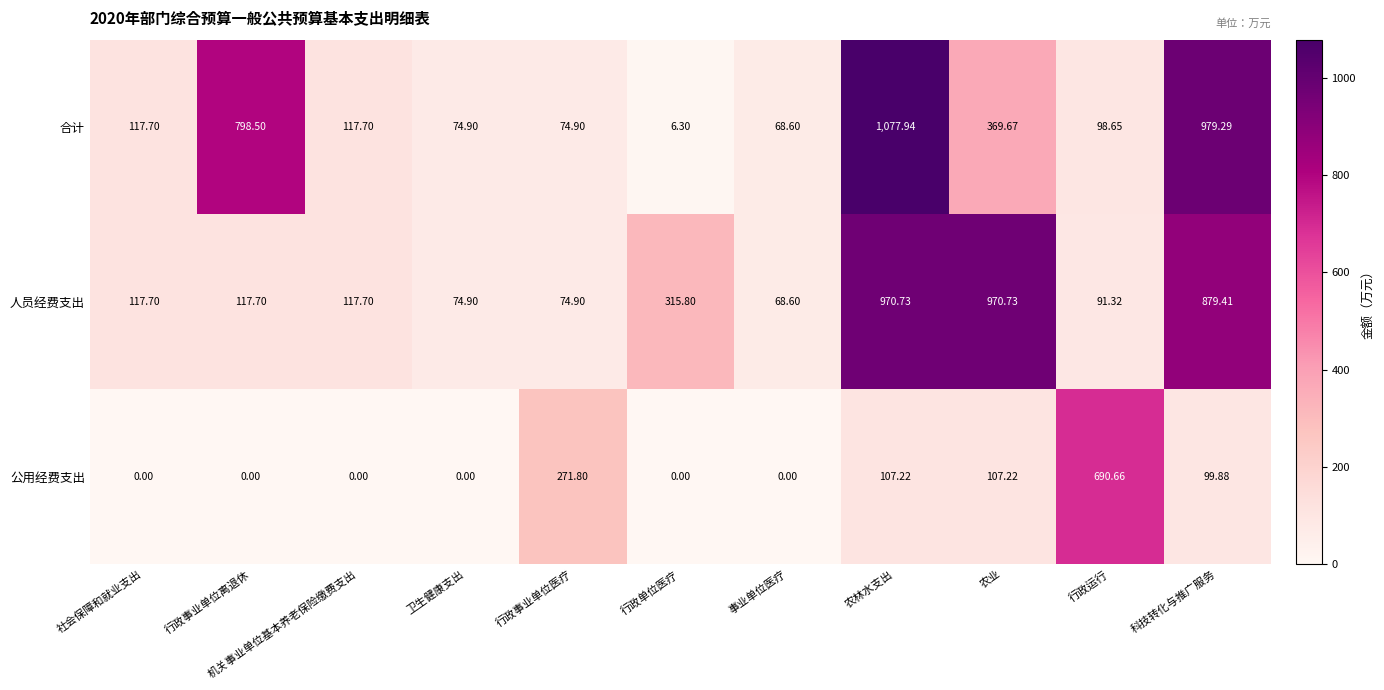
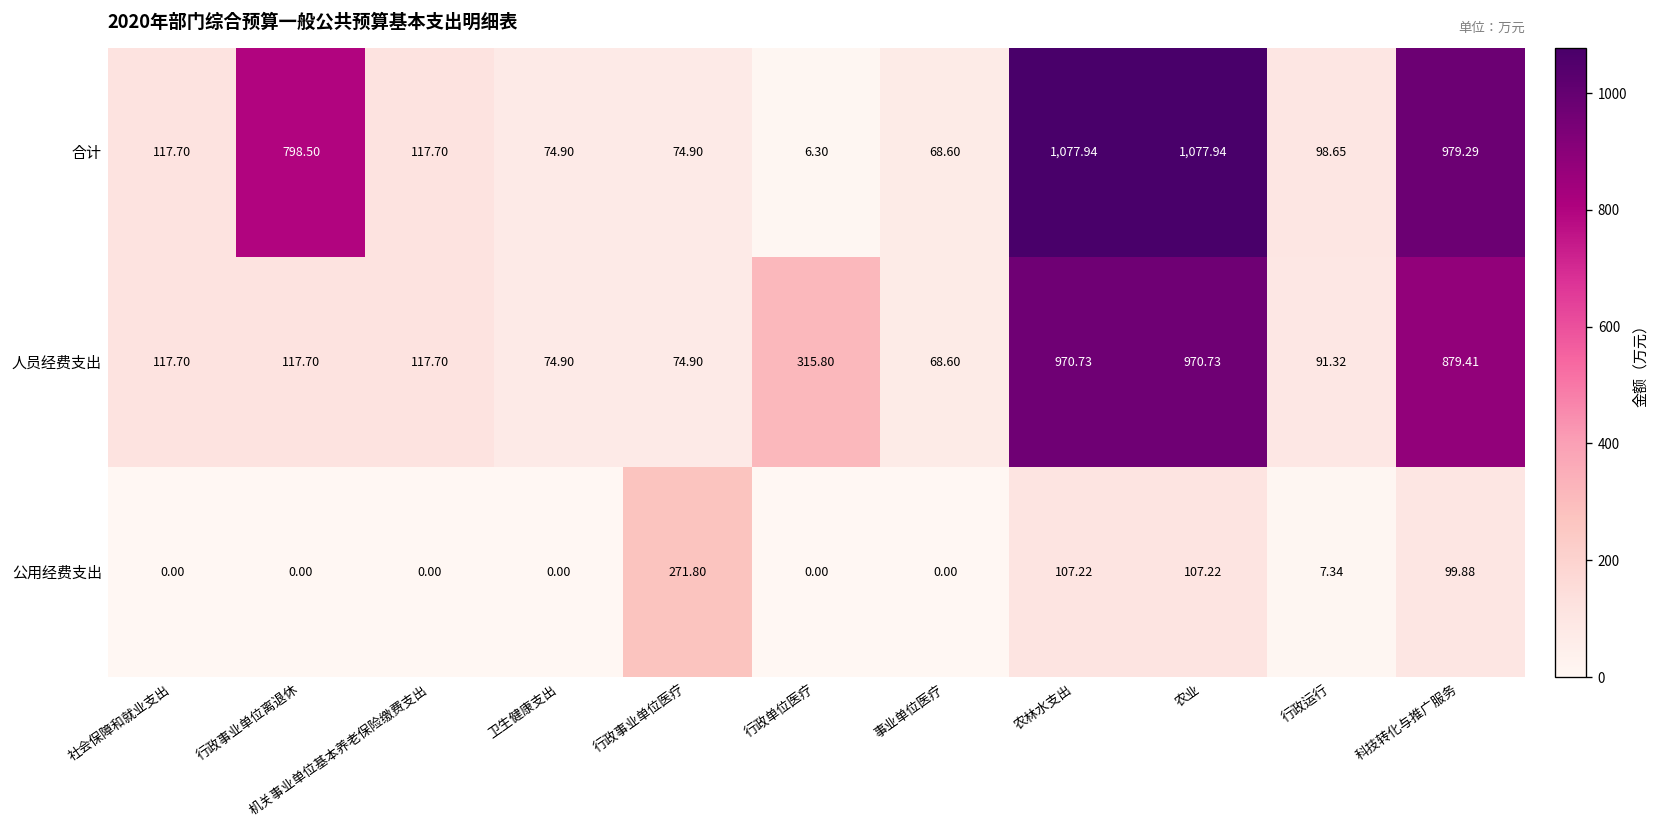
合计, 农业: 369.67 -> 1,077.94
公用经费支出, 行政运行: 690.66 -> 7.34
